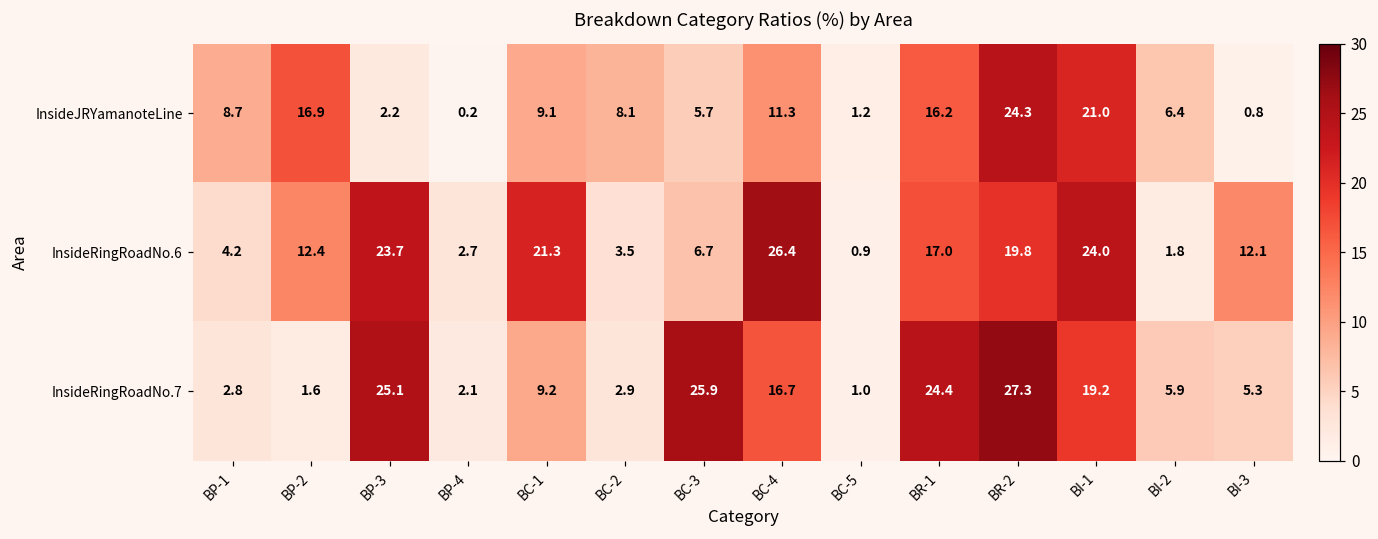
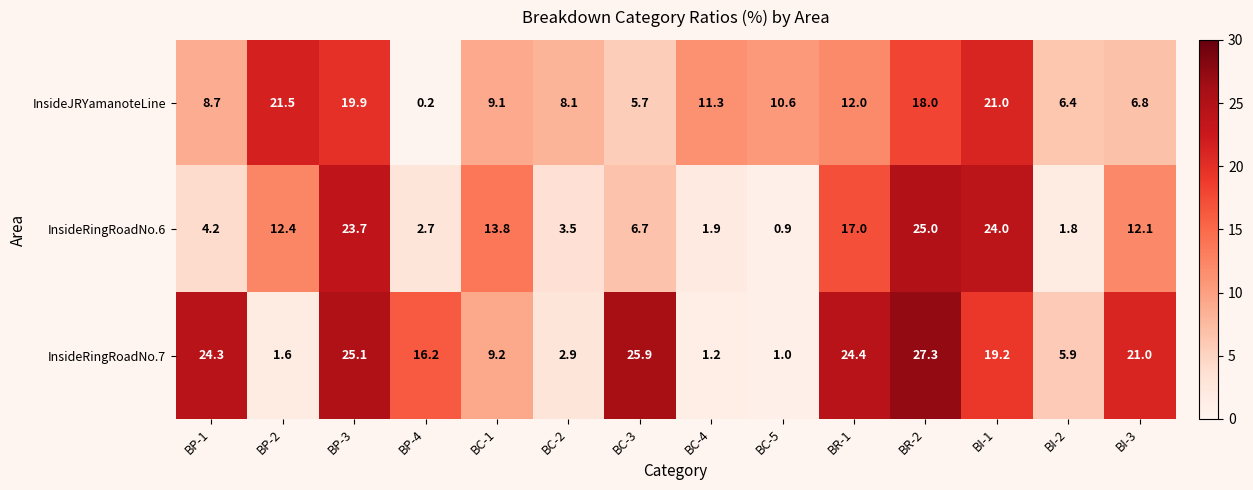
InsideJRYamanoteLine, BP-2: 16.9 -> 21.5
InsideJRYamanoteLine, BP-3: 2.2 -> 19.9
InsideJRYamanoteLine, BC-5: 1.2 -> 10.6
InsideJRYamanoteLine, BR-1: 16.2 -> 12.0
InsideJRYamanoteLine, BR-2: 24.3 -> 18.0
InsideJRYamanoteLine, BI-3: 0.8 -> 6.8
InsideRingRoadNo.6, BC-1: 21.3 -> 13.8
InsideRingRoadNo.6, BC-4: 26.4 -> 1.9
InsideRingRoadNo.6, BR-2: 19.8 -> 25.0
InsideRingRoadNo.7, BP-1: 2.8 -> 24.3
InsideRingRoadNo.7, BP-4: 2.1 -> 16.2
InsideRingRoadNo.7, BC-4: 16.7 -> 1.2
InsideRingRoadNo.7, BI-3: 5.3 -> 21.0
